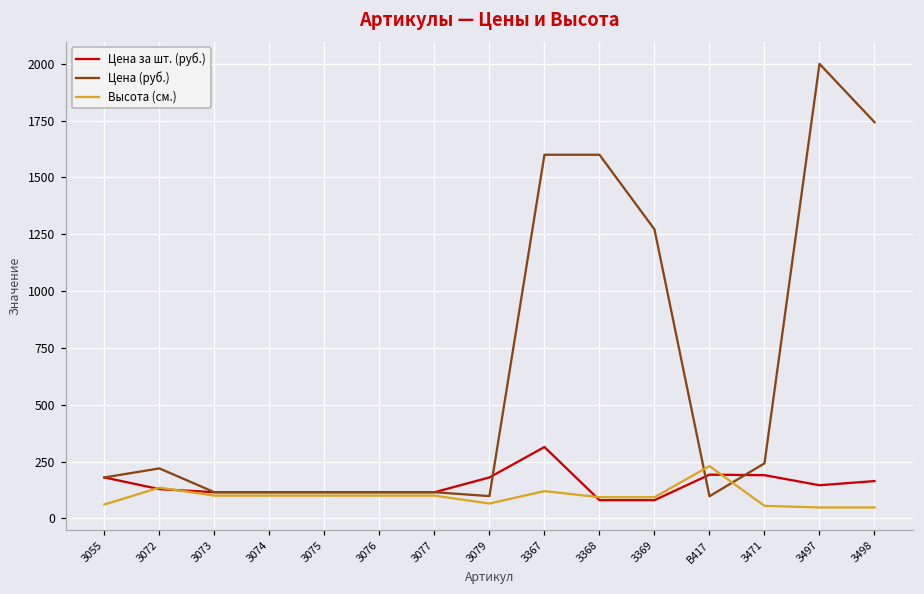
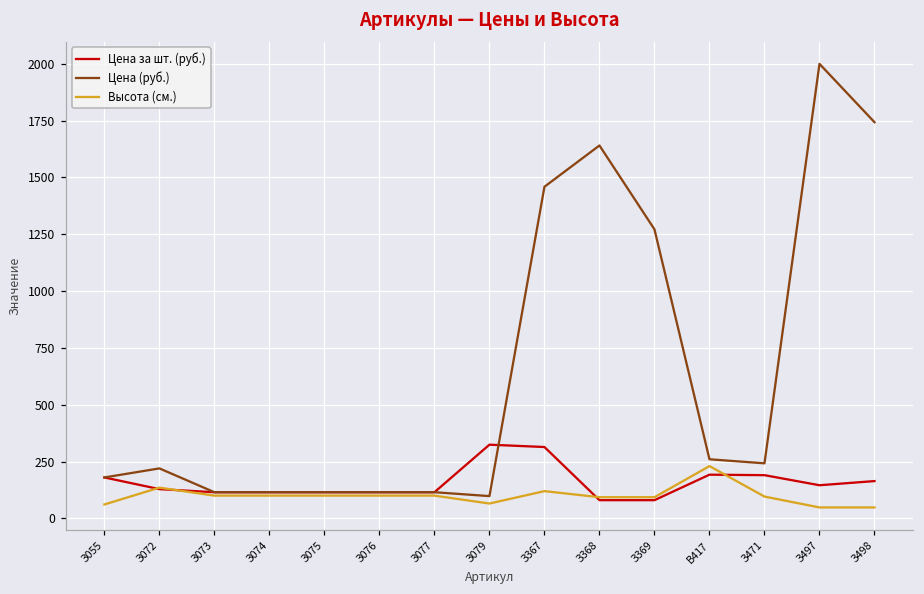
Цена за шт. (руб.), З079: 180 -> 320
Цена (руб.), З367: 1600 -> 1460
Цена (руб.), З368: 1600 -> 1640
Цена (руб.), В417: 100 -> 260
Высота (см.), З471: 60 -> 100
